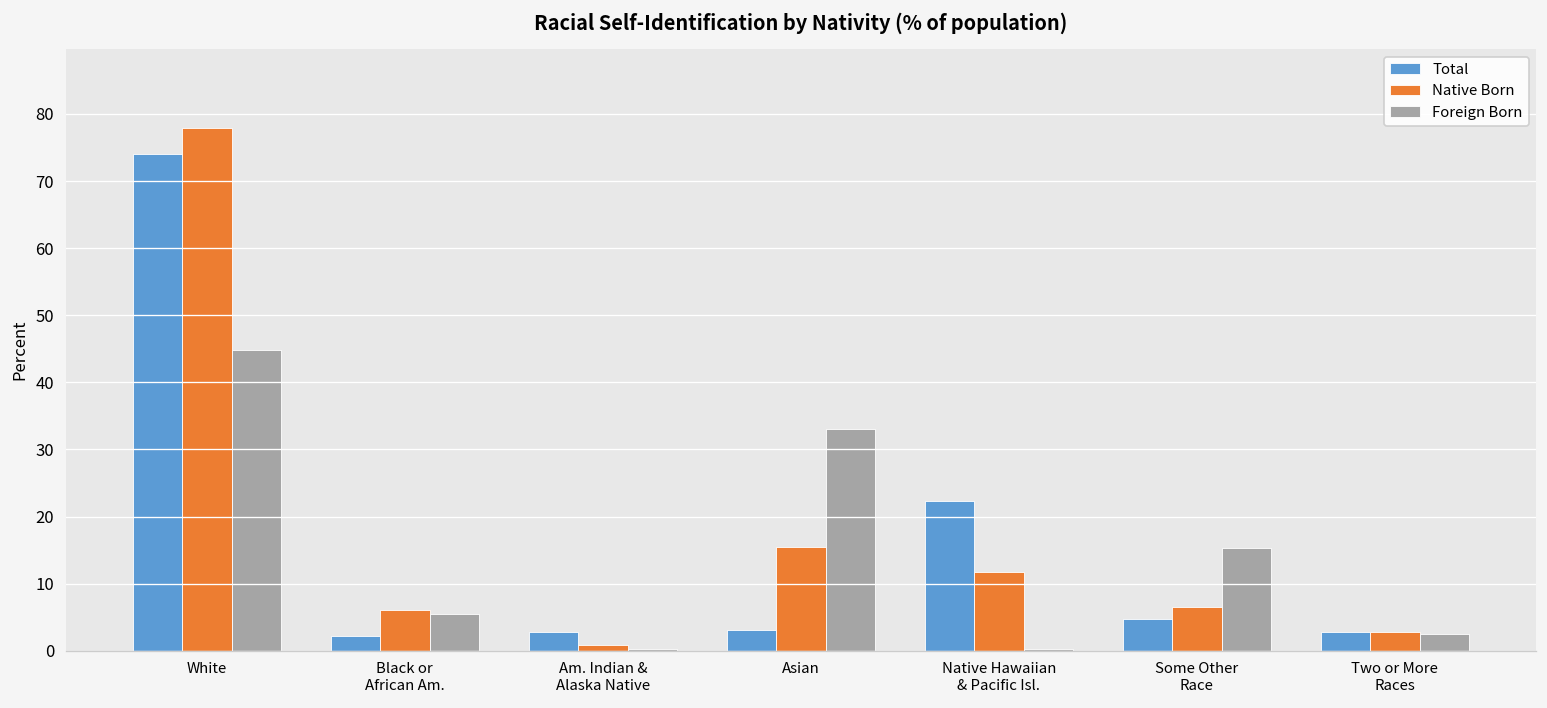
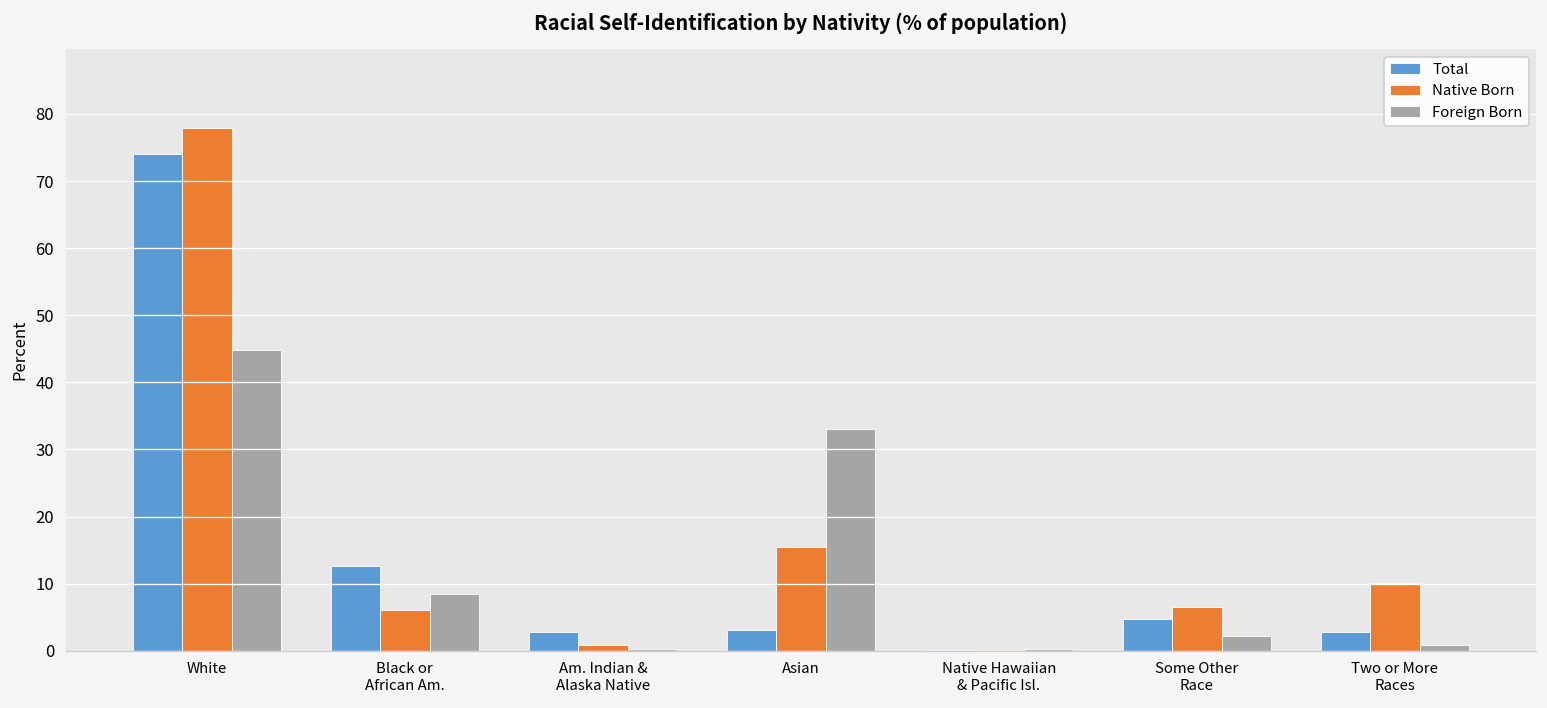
Total, Black or African Am.: 2 -> 13
Foreign Born, Black or African Am.: 5 -> 8
Total, Native Hawaiian & Pacific Isl.: 22 -> 0
Native Born, Native Hawaiian & Pacific Isl.: 12 -> 0
Foreign Born, Some Other Race: 15 -> 2
Native Born, Two or More Races: 3 -> 10
Foreign Born, Two or More Races: 2 -> 1
